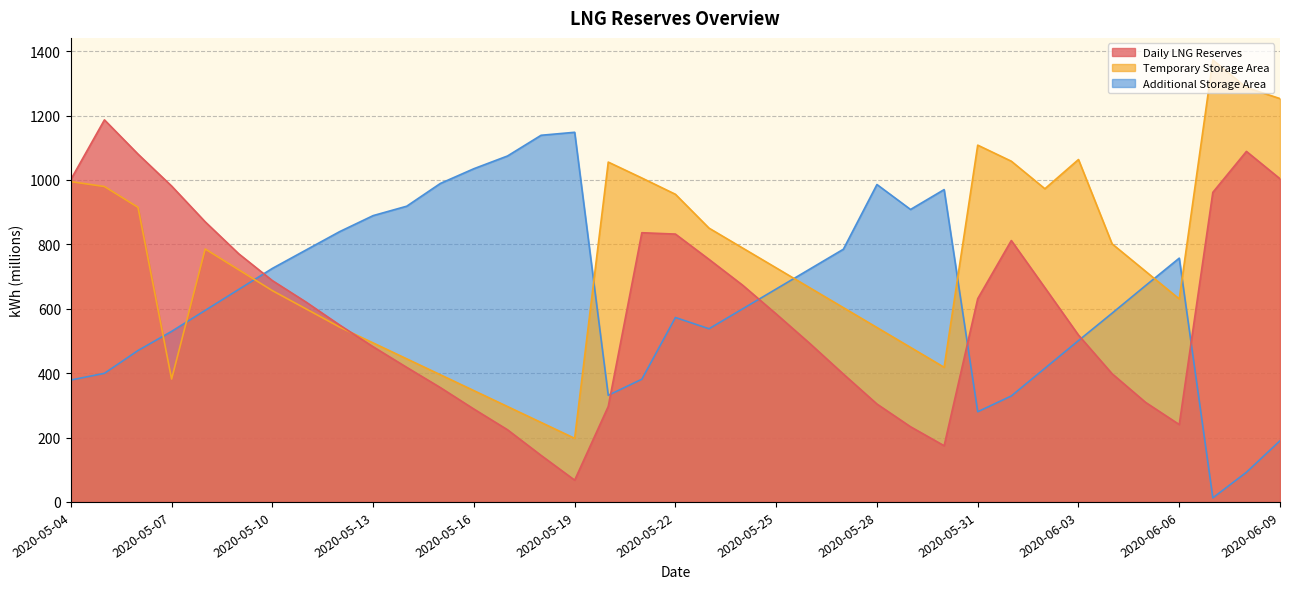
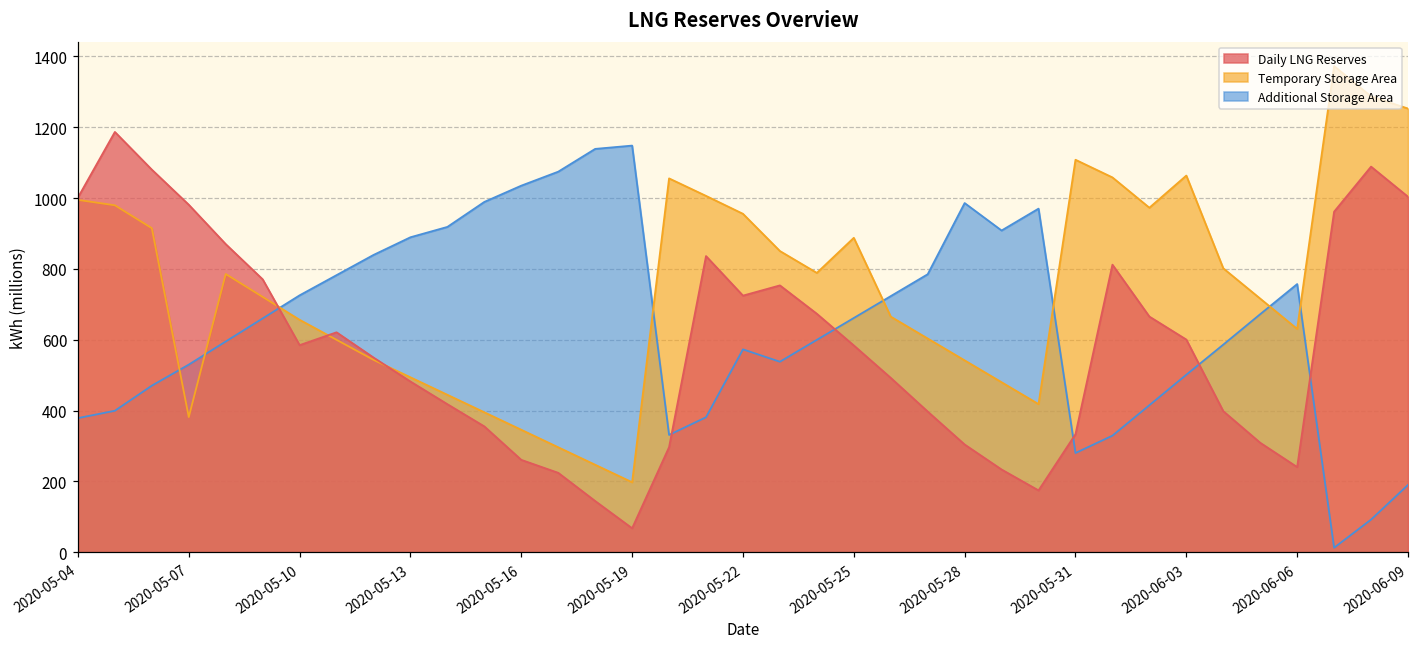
Daily LNG Reserves, 2020-05-10: 690 -> 580
Daily LNG Reserves, 2020-05-16: 290 -> 260
Daily LNG Reserves, 2020-05-22: 830 -> 720
Temporary Storage Area, 2020-05-25: 730 -> 890
Daily LNG Reserves, 2020-05-31: 630 -> 330
Daily LNG Reserves, 2020-06-03: 520 -> 600
